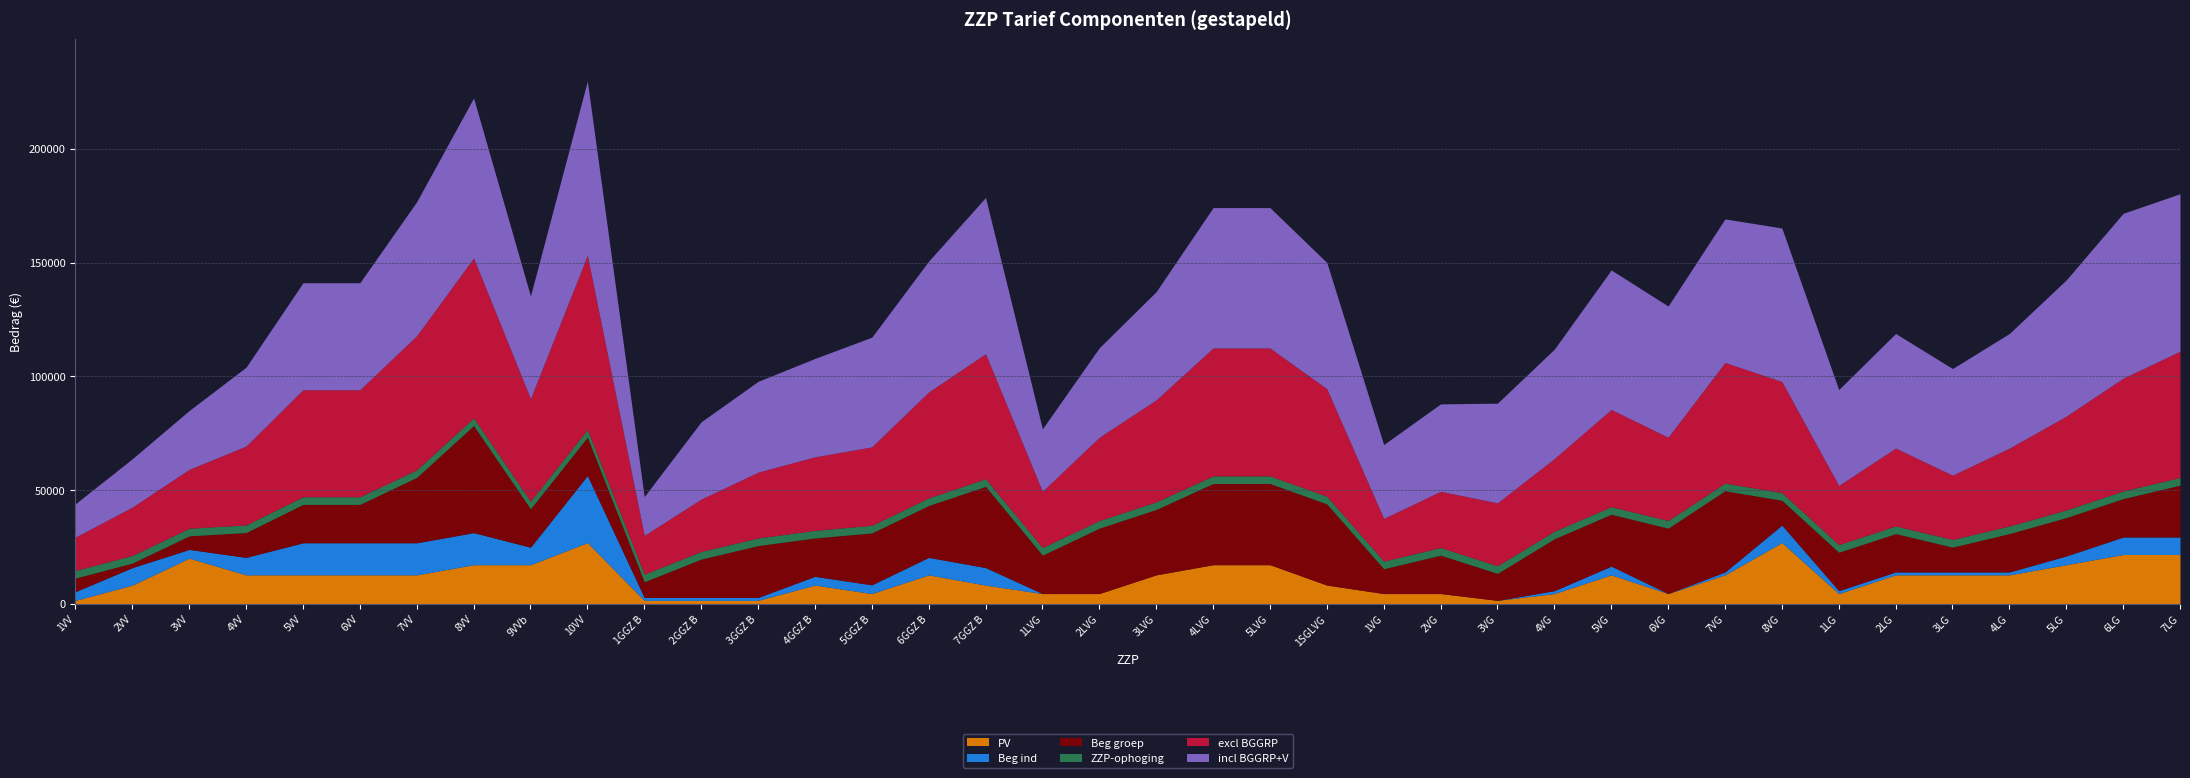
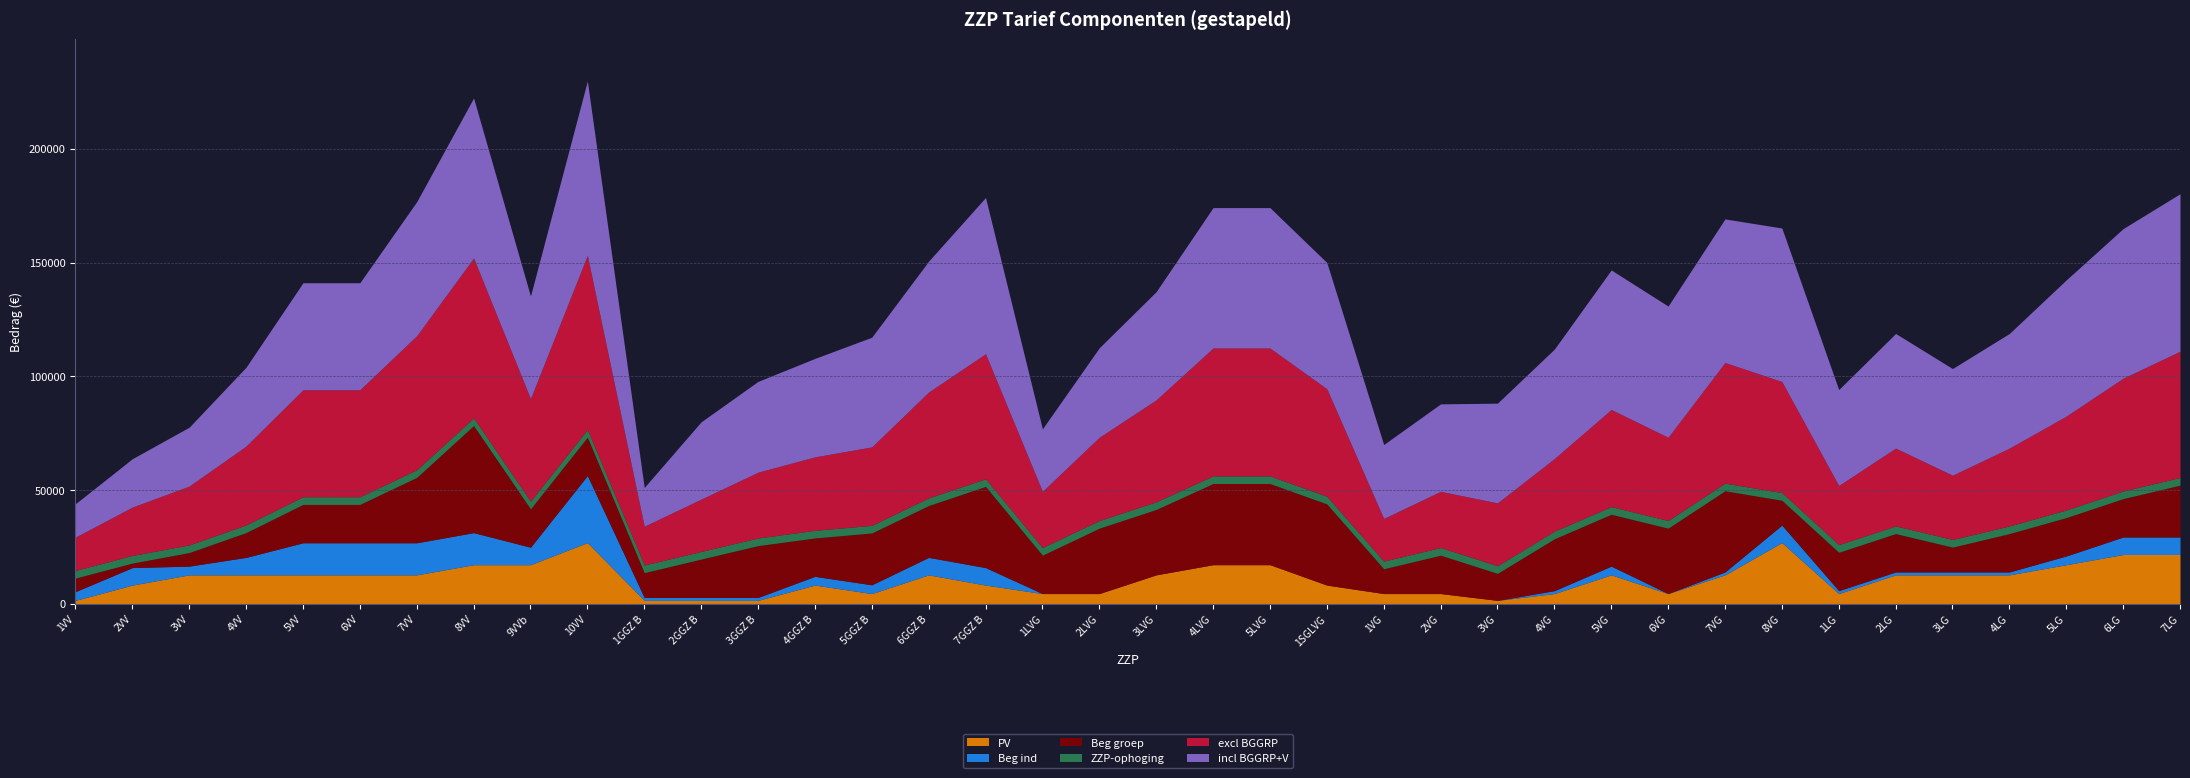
PV, 3VV: 20000 -> 13000
Beg groep, 1GGZ B: 7000 -> 11000
incl BGGRP+V, 6LG: 72000 -> 66000
